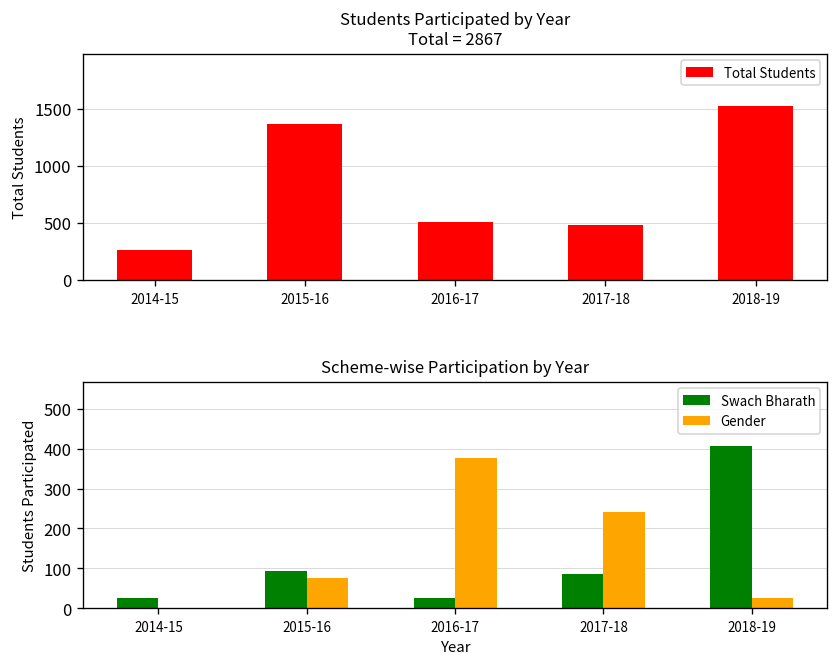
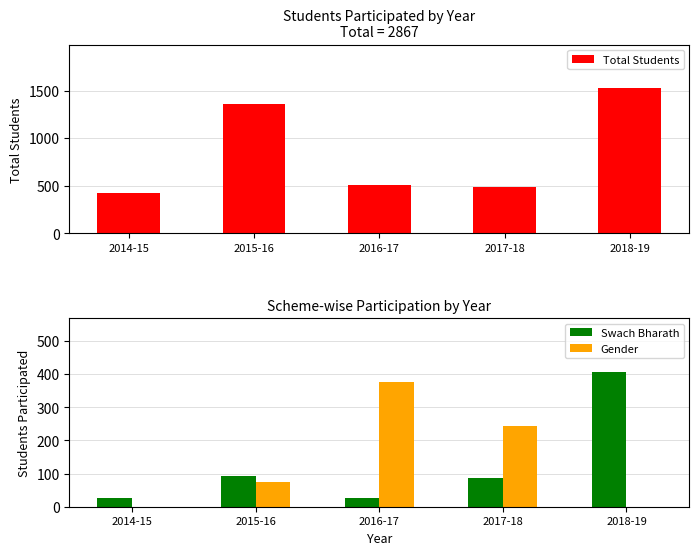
Students Participated by Year Total = 2867, 2014-15: 300 -> 400
Scheme-wise Participation by Year, Gender, 2018-19: 30 -> 0
